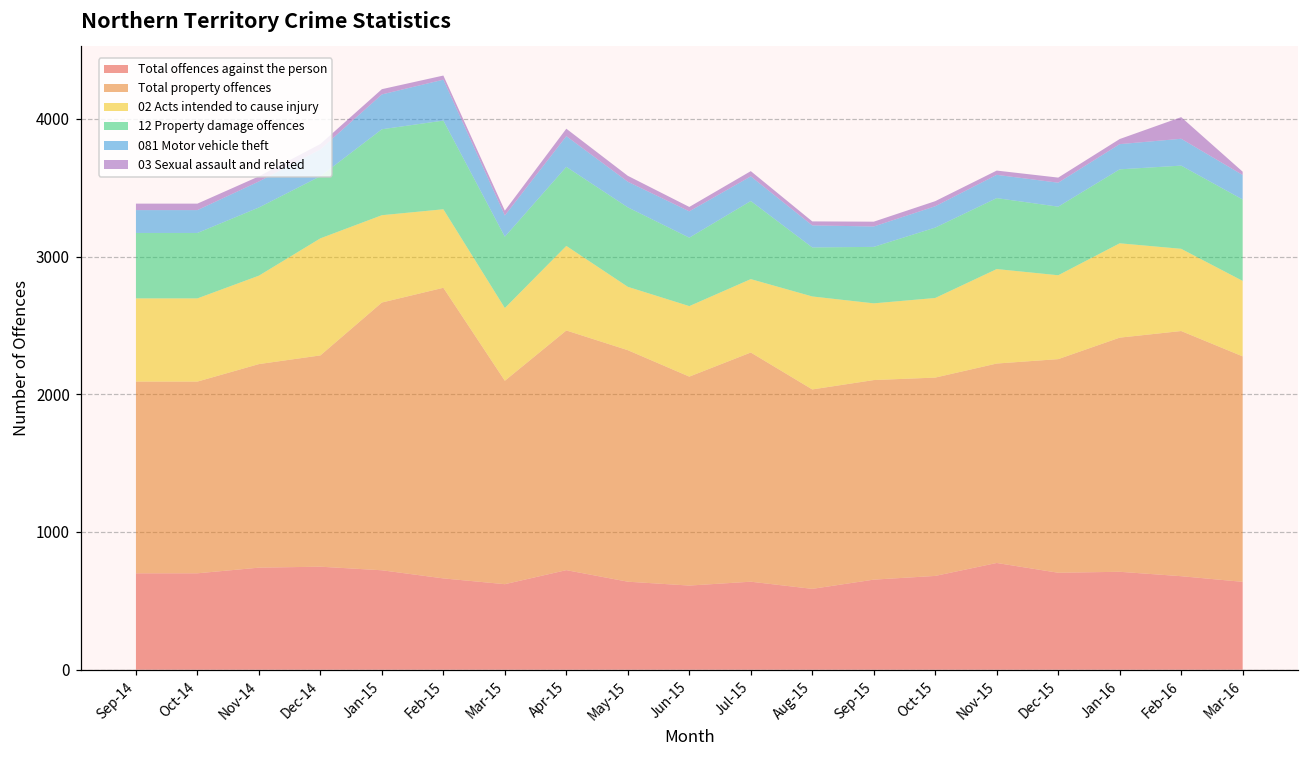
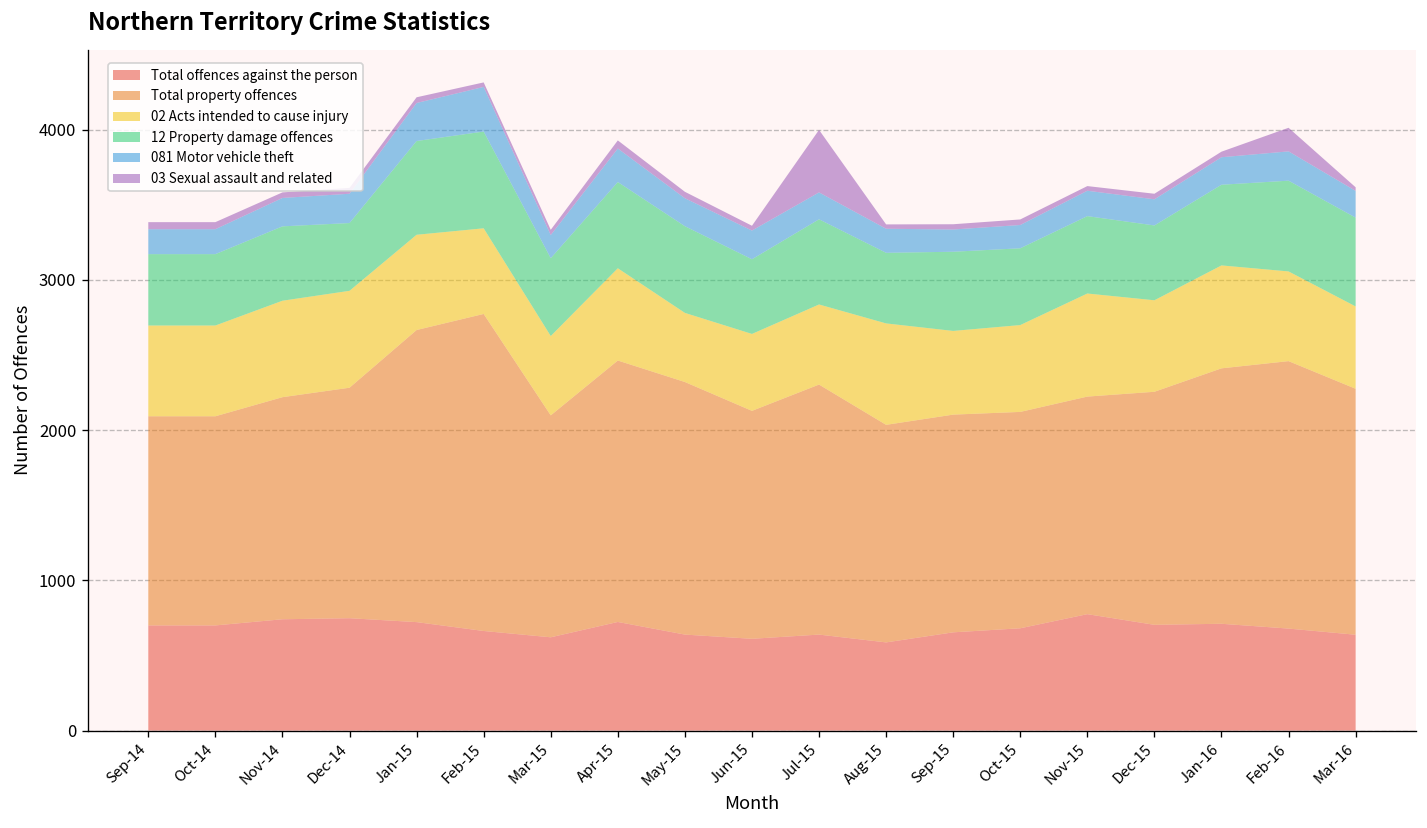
02 Acts intended to cause injury, Dec-14: 850 -> 650
03 Sexual assault and related, Jul-15: 40 -> 420
12 Property damage offences, Aug-15: 360 -> 470
12 Property damage offences, Sep-15: 410 -> 530
